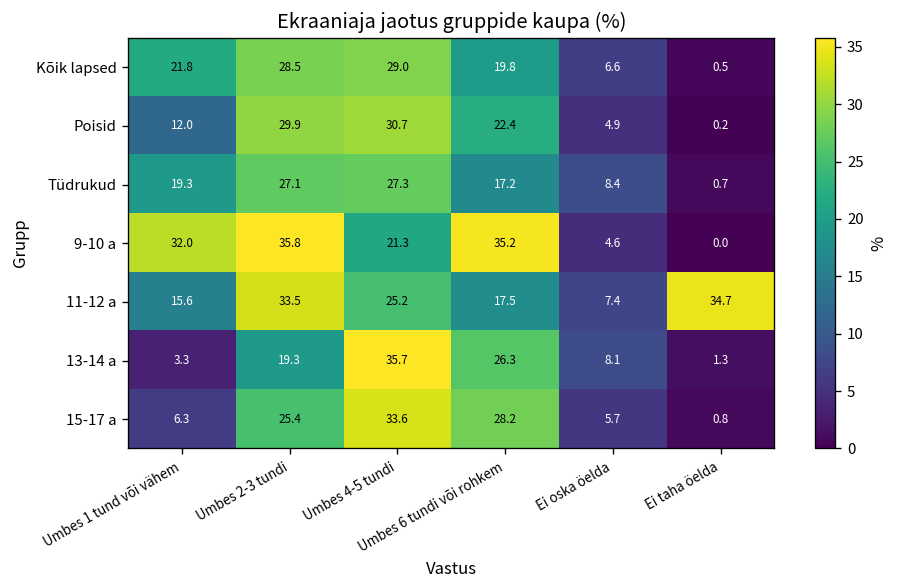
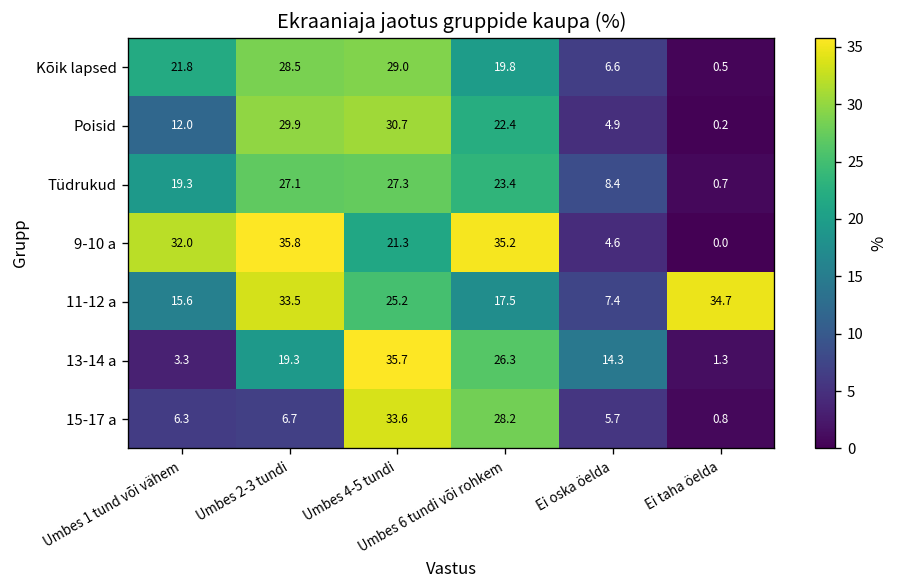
Tüdrukud, Umbes 6 tundi või rohkem: 17.2 -> 23.4
13-14 a, Ei oska öelda: 8.1 -> 14.3
15-17 a, Umbes 2-3 tundi: 25.4 -> 6.7
